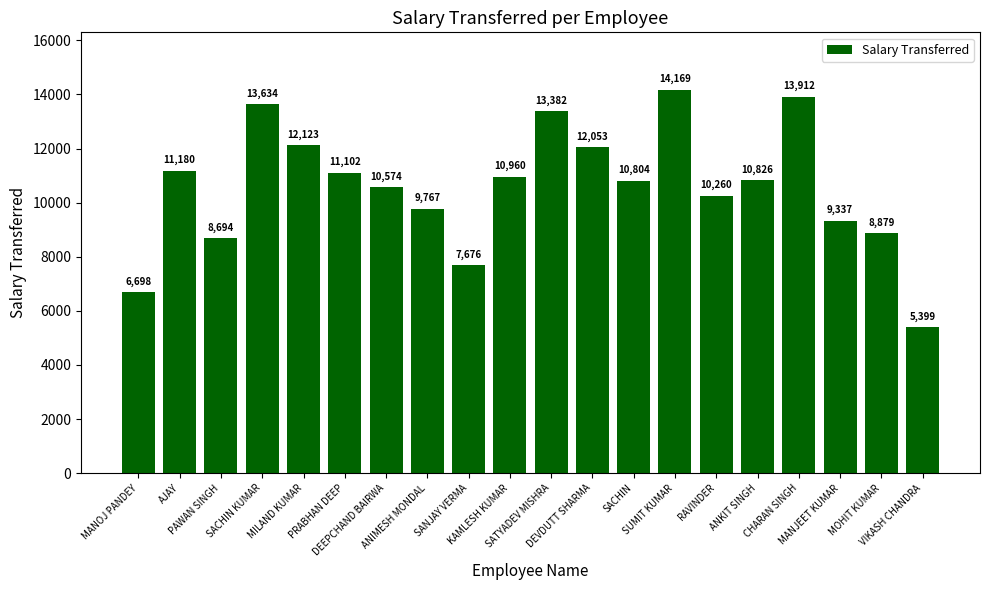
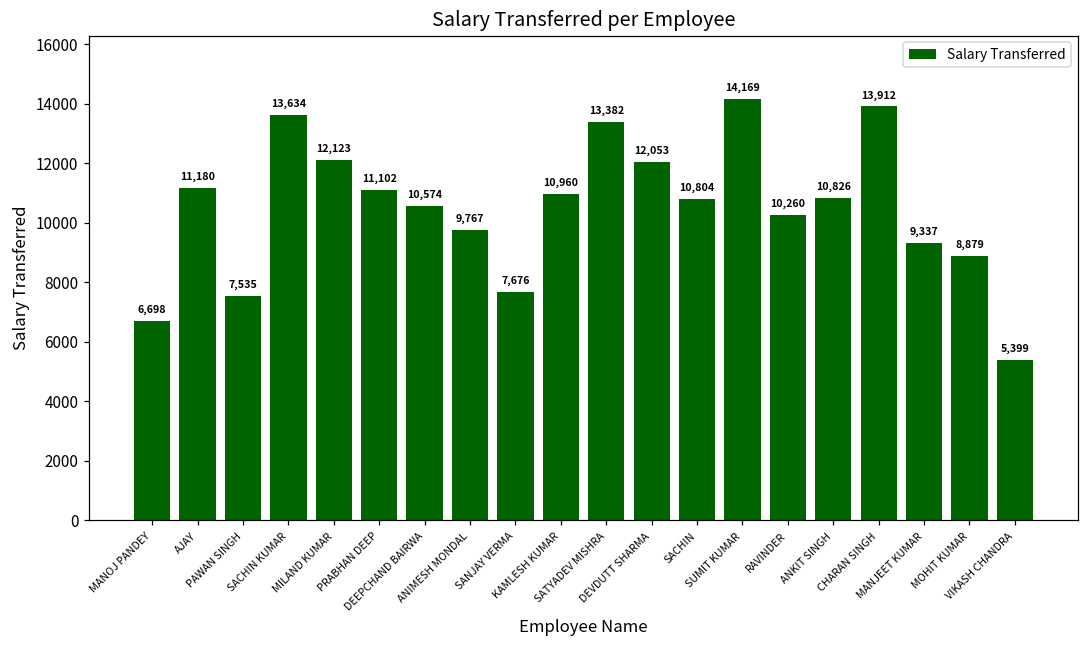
PAWAN SINGH: 8,694 -> 7,535
